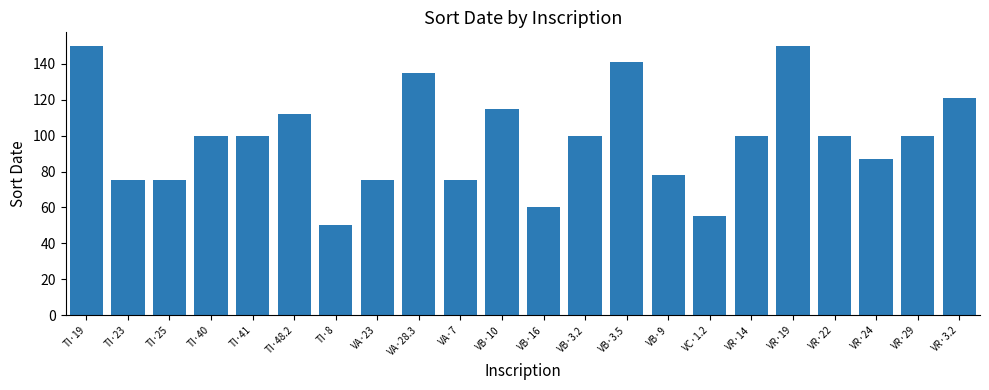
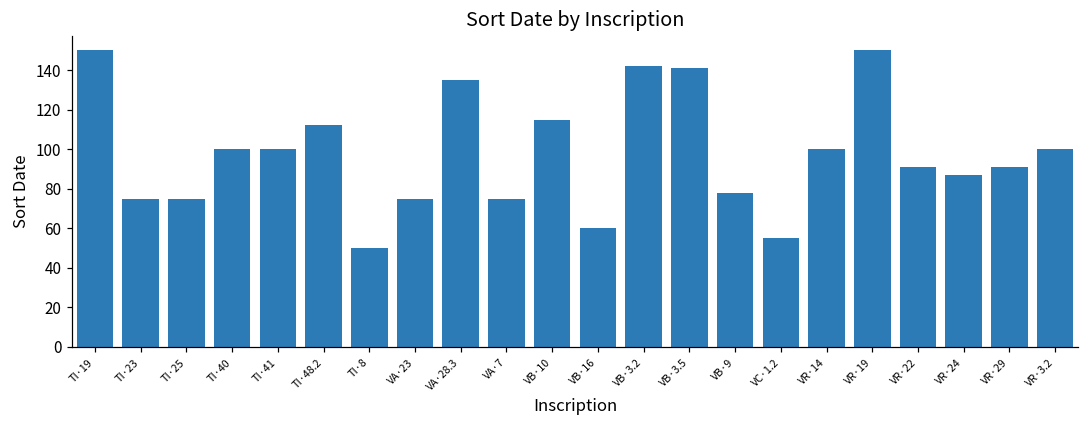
VB·3.2: 100 -> 142
VR·22: 100 -> 91
VR·29: 100 -> 91
VR·3.2: 121 -> 100
